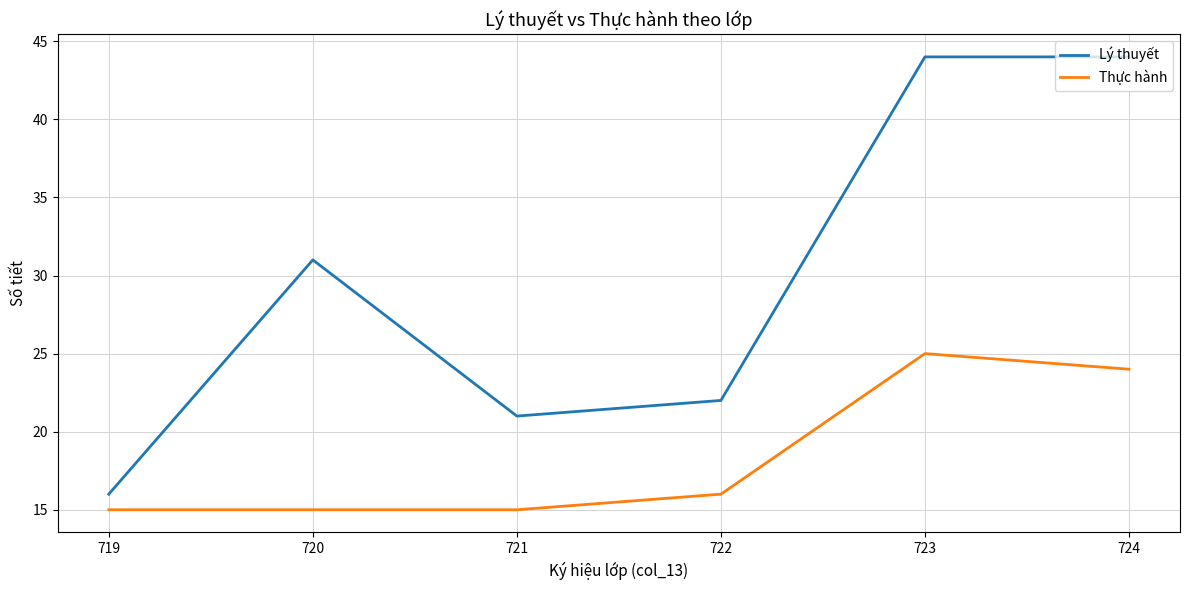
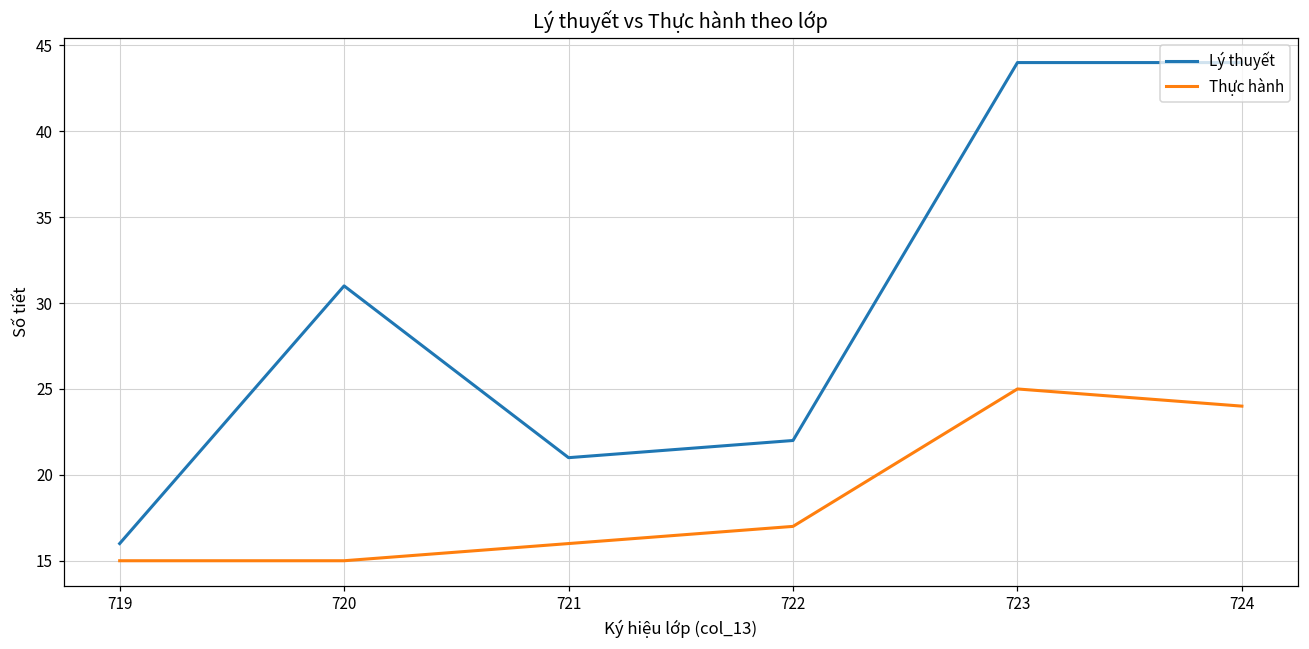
Thực hành, 721: 15 -> 16
Thực hành, 722: 16 -> 17
